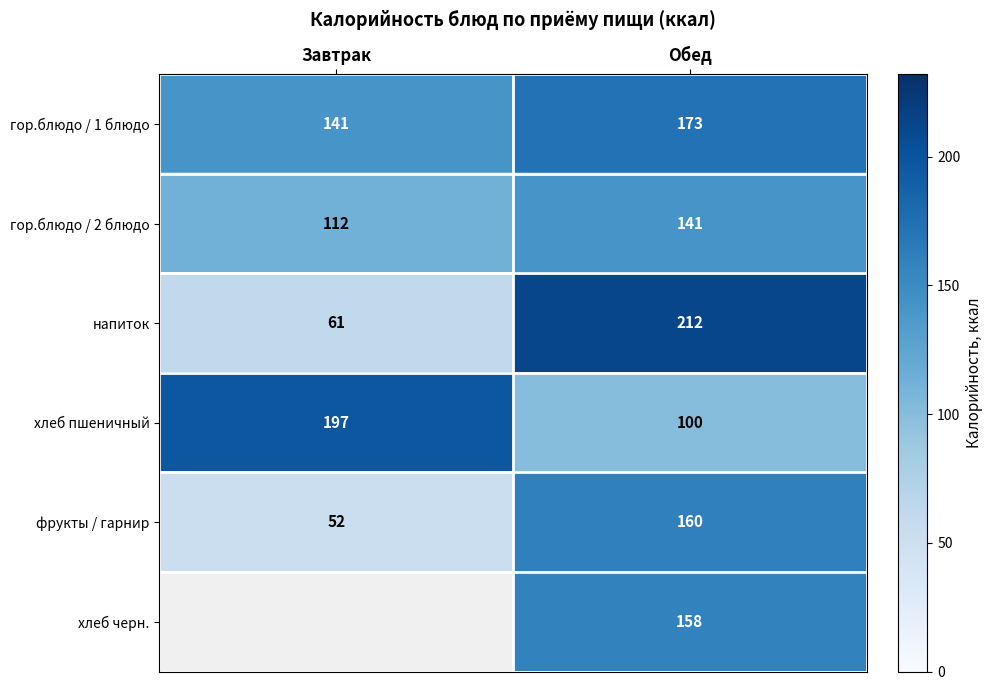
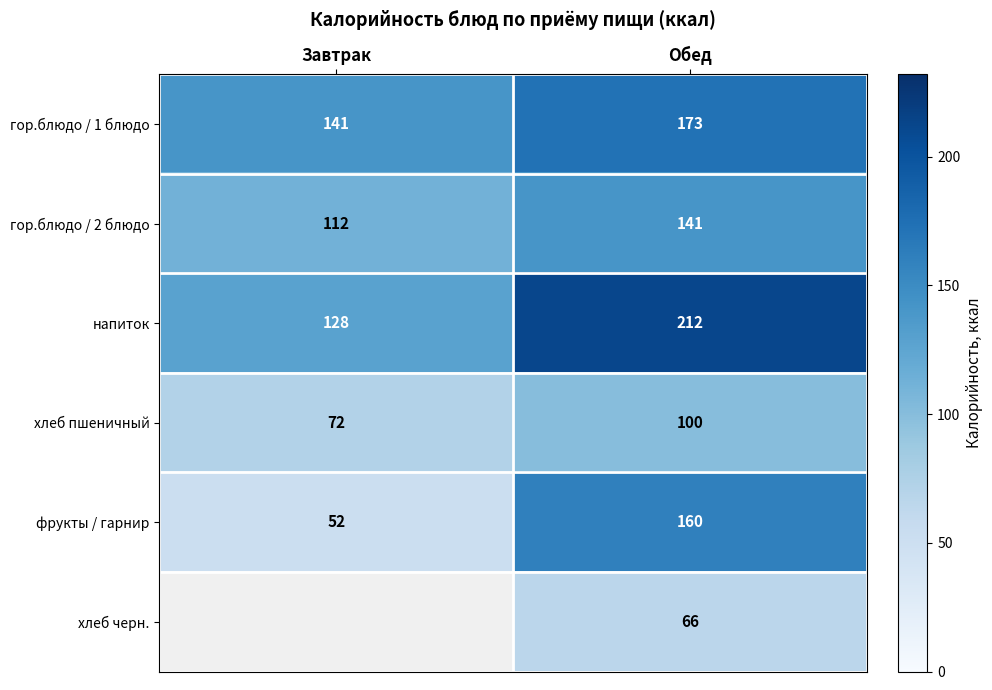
напиток, Завтрак: 61 -> 128
хлеб пшеничный, Завтрак: 197 -> 72
хлеб черн., Обед: 158 -> 66
